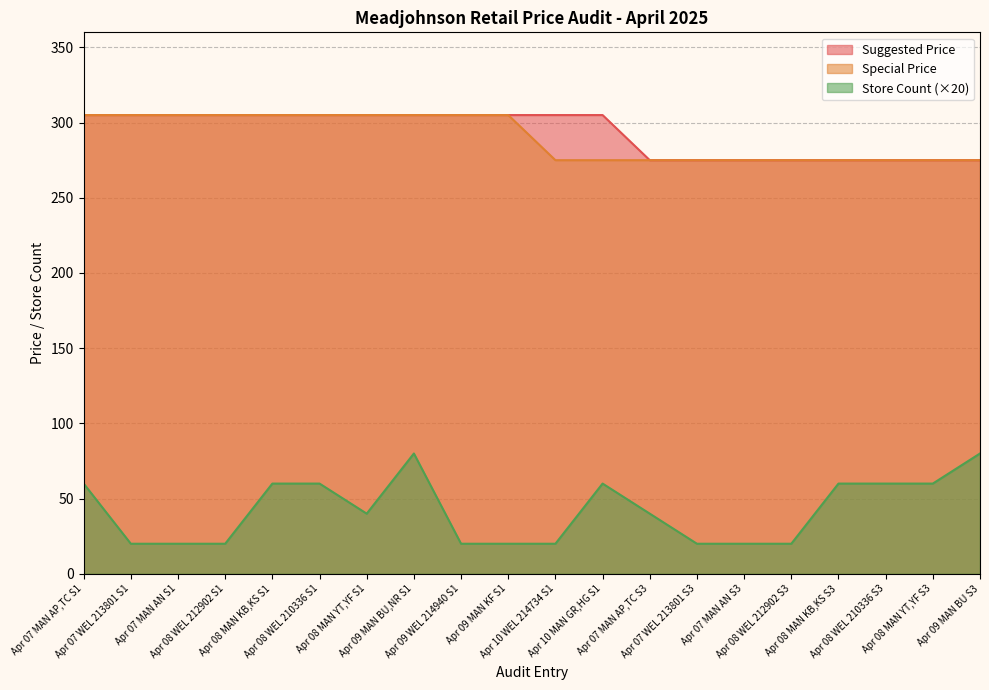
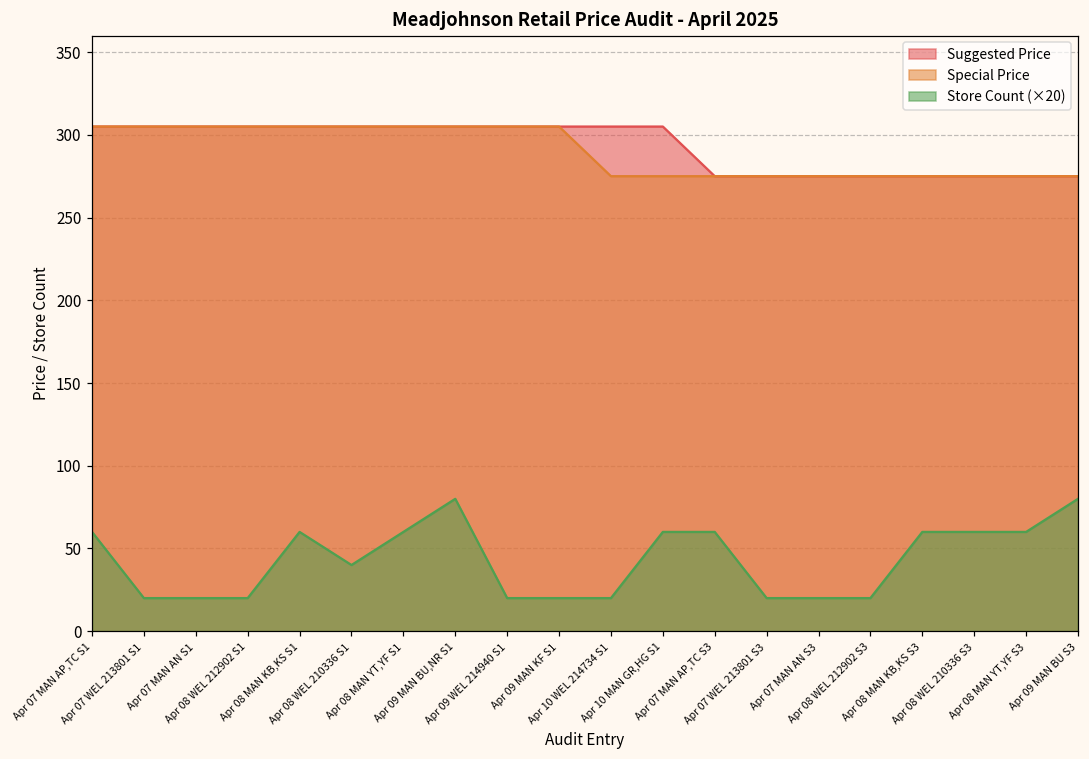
Store Count (×20), Apr 08 WEL 210336 S1: 60 -> 40
Store Count (×20), Apr 08 MAN YT,YF S1: 40 -> 60
Store Count (×20), Apr 07 MAN AP,TC S3: 40 -> 60
